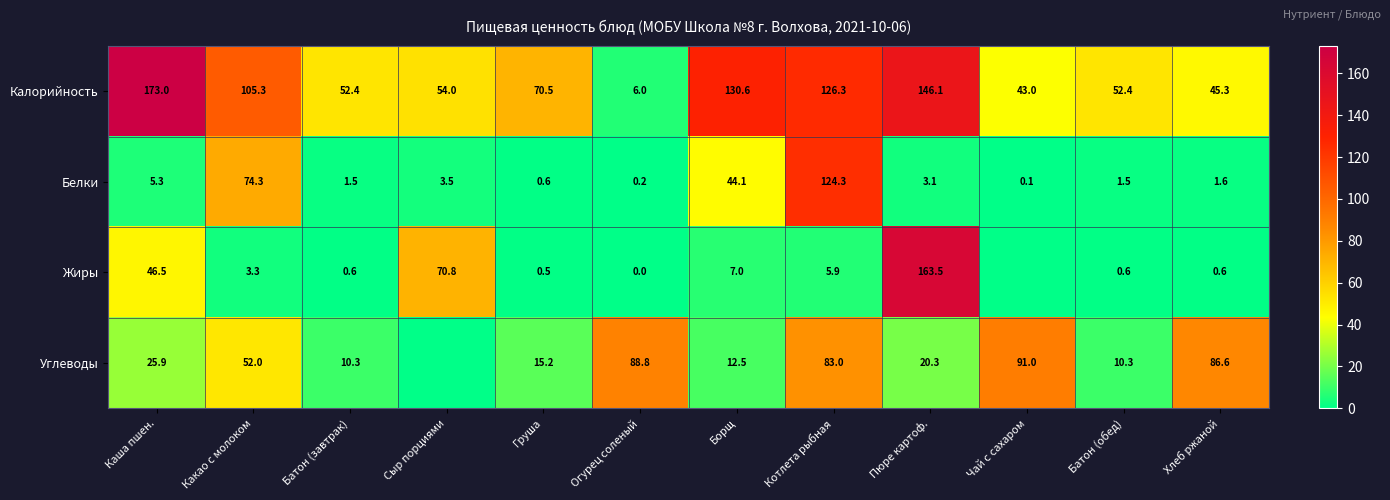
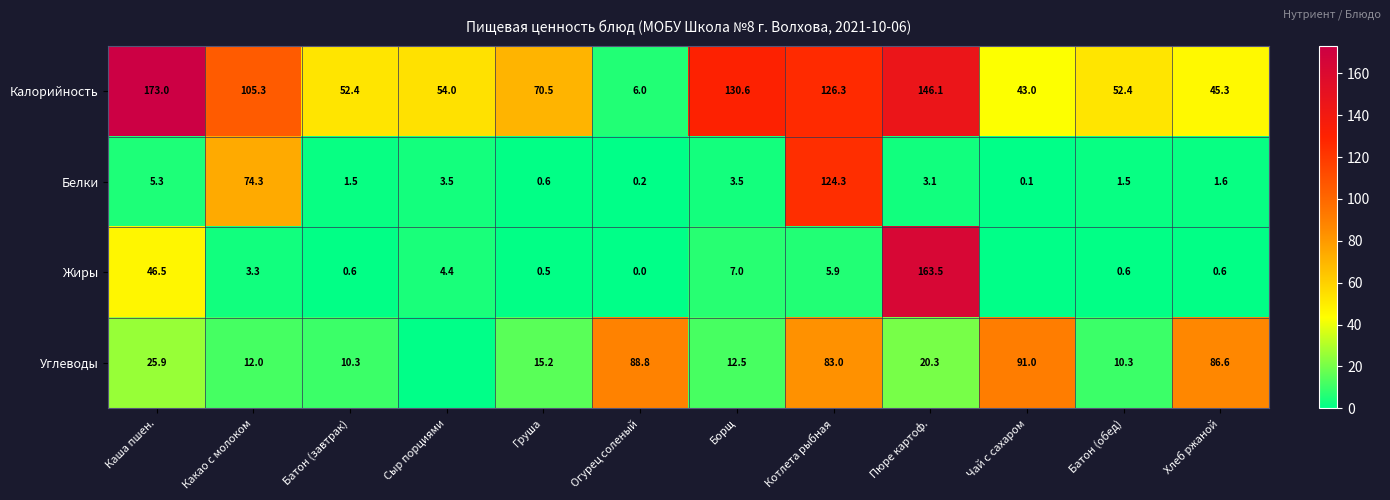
Белки, Борщ: 44.1 -> 3.5
Жиры, Сыр порциями: 70.8 -> 4.4
Углеводы, Какао с молоком: 52.0 -> 12.0
